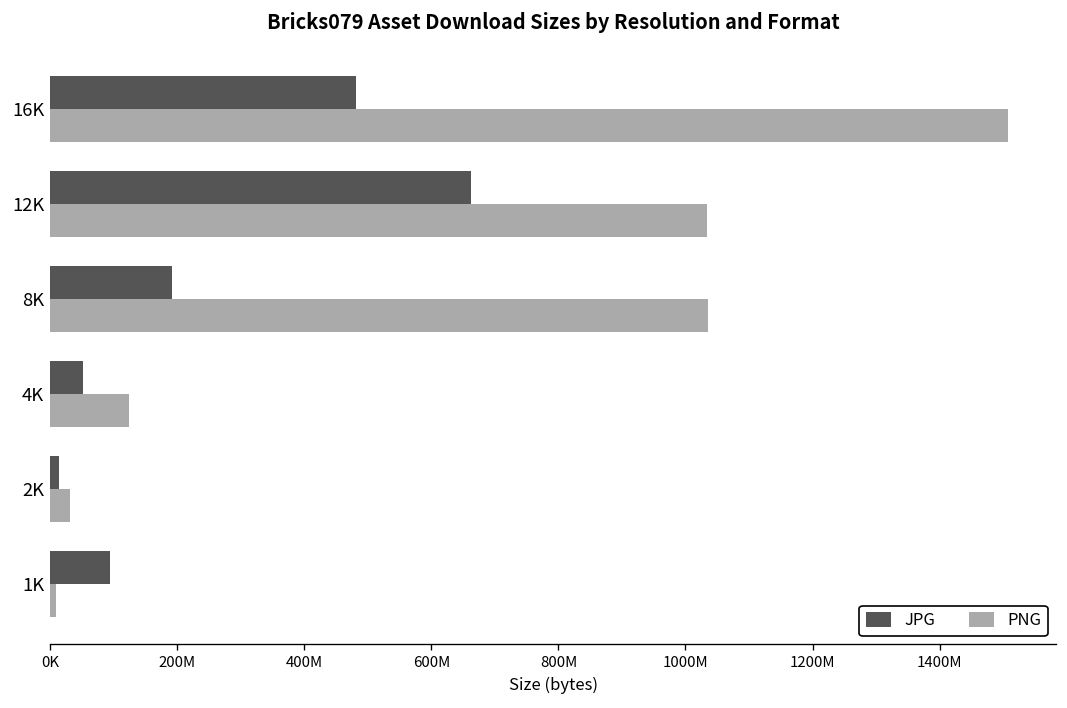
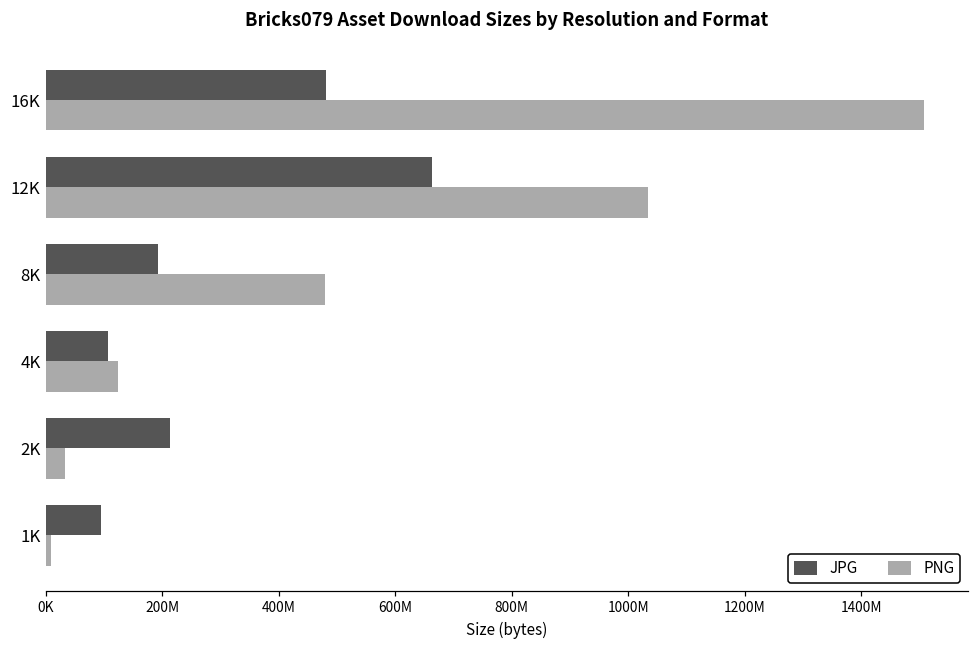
PNG, 8K: 1030000000 -> 480000000
JPG, 4K: 50000000 -> 110000000
JPG, 2K: 10000000 -> 210000000
